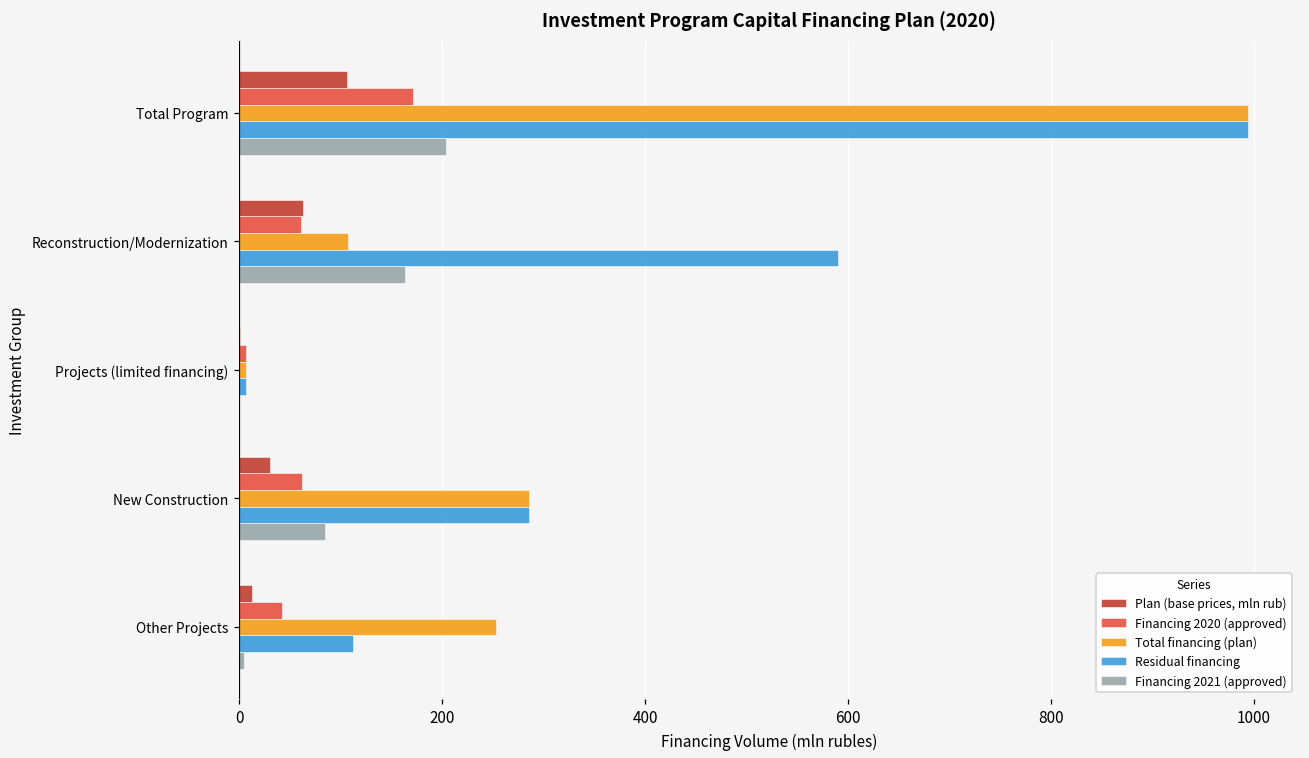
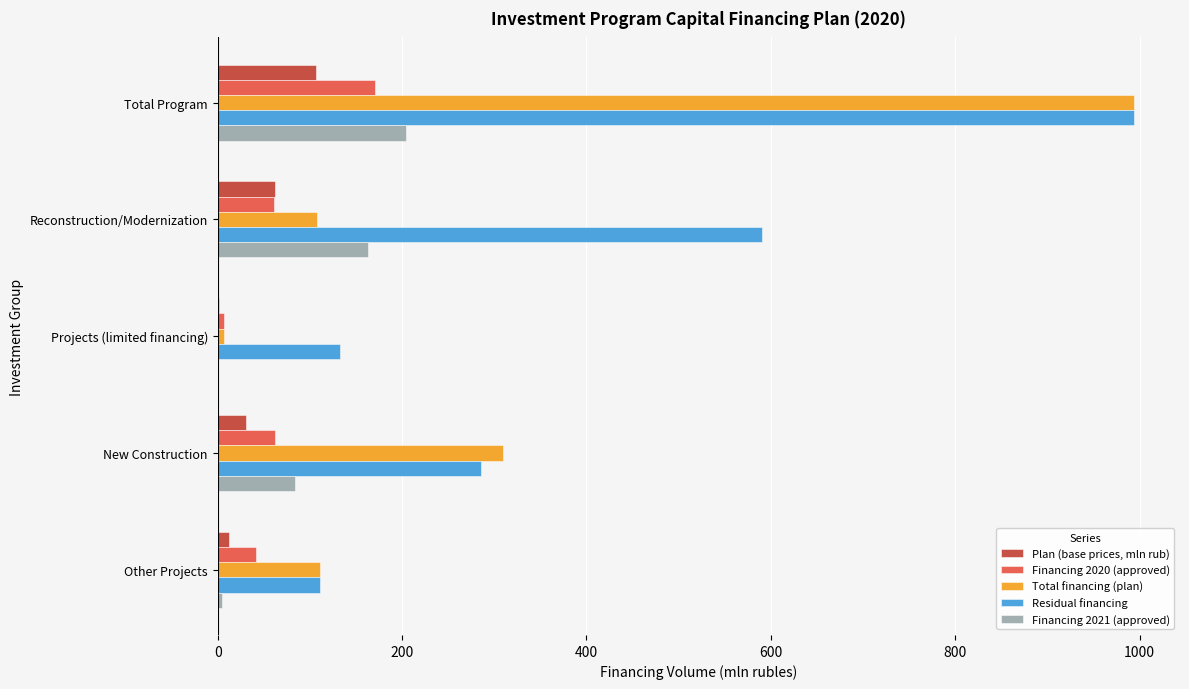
Residual financing, Projects (limited financing): 10 -> 130
Total financing (plan), New Construction: 290 -> 310
Total financing (plan), Other Projects: 250 -> 110
